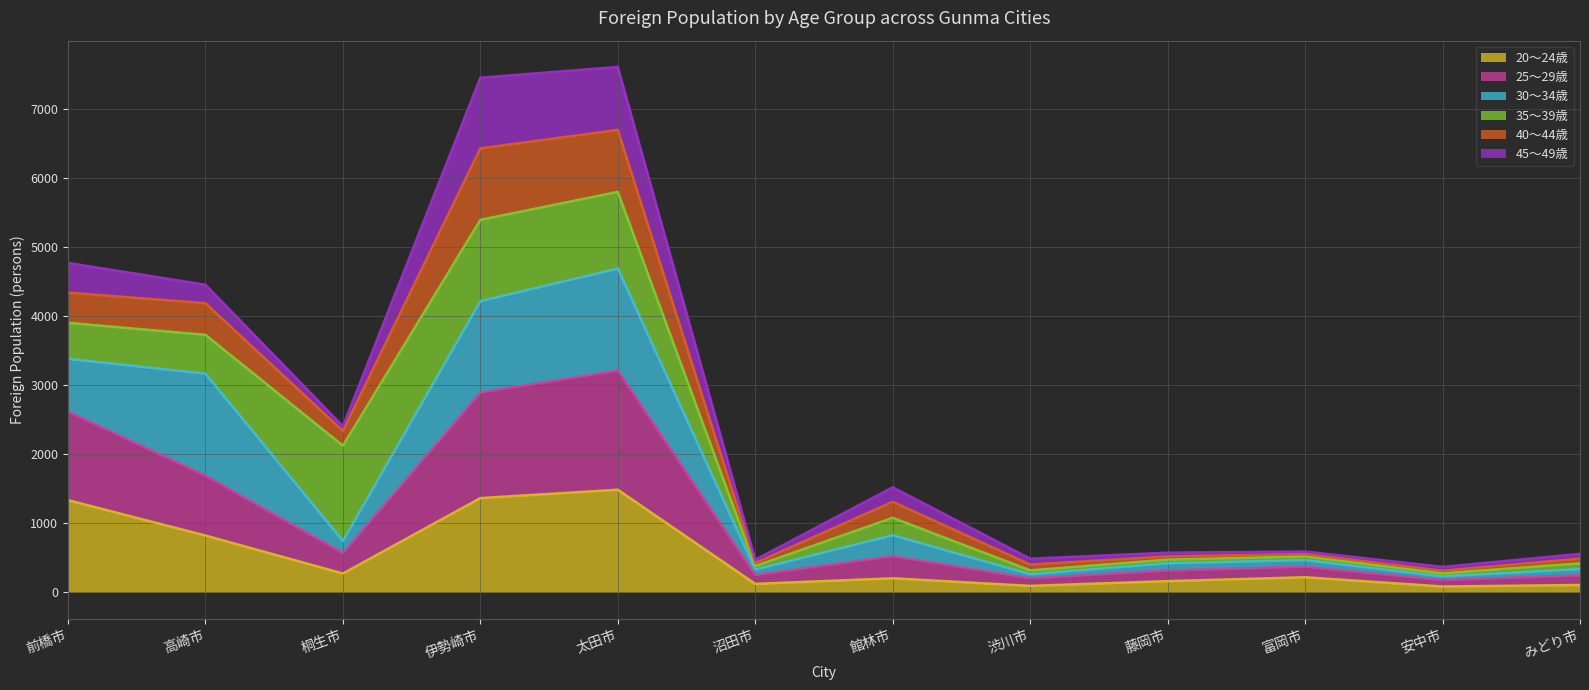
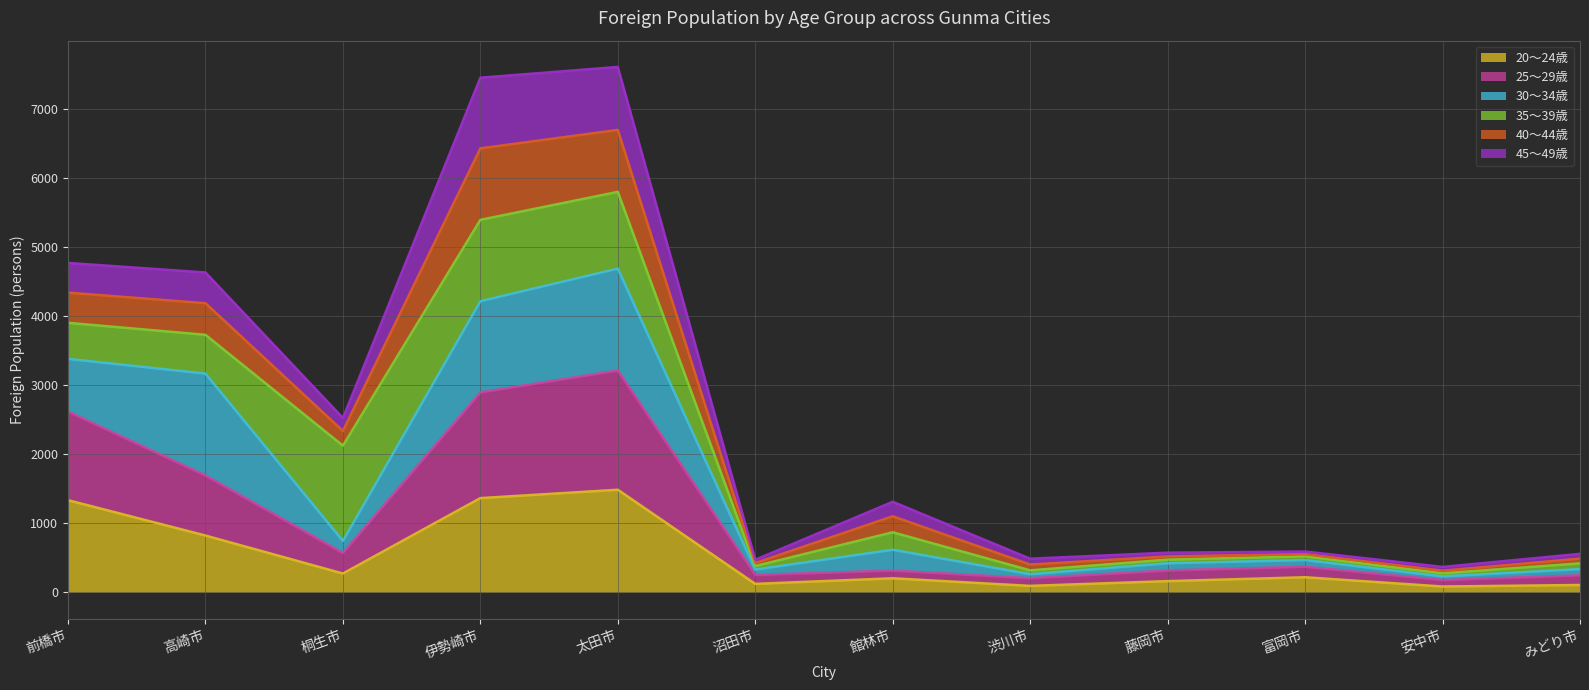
45～49歳, 高崎市: 300 -> 400
45～49歳, 桐生市: 100 -> 200
25～29歳, 館林市: 300 -> 100
